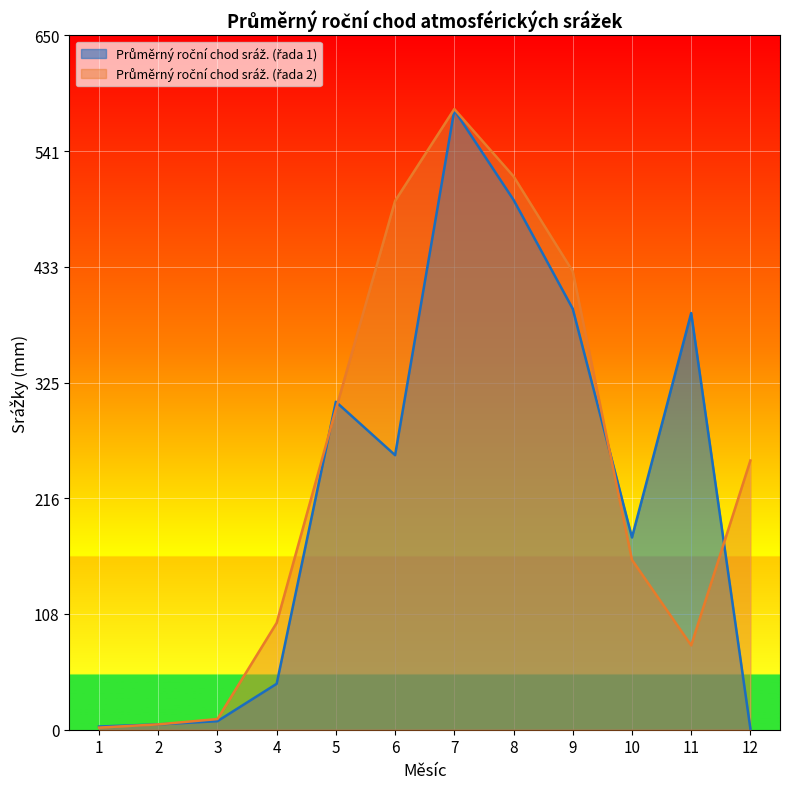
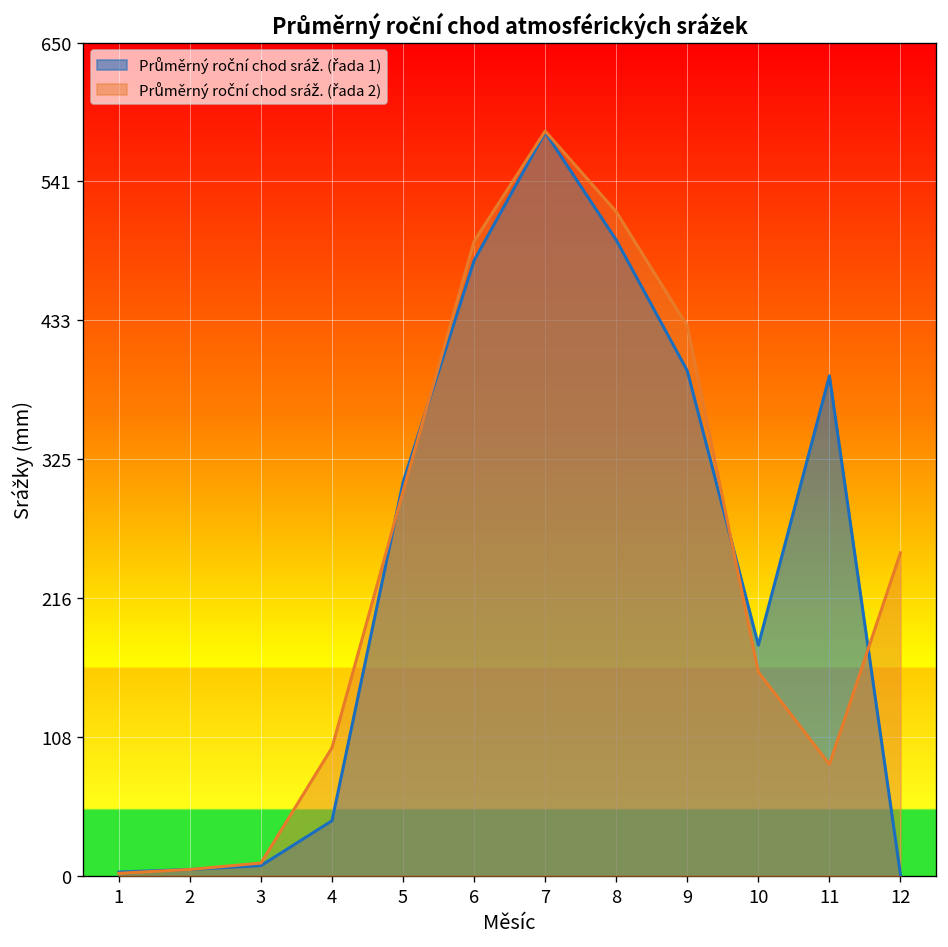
Průměrný roční chod sráž. (řada 1), 6: 257 -> 480
Průměrný roční chod sráž. (řada 2), 11: 79 -> 87
